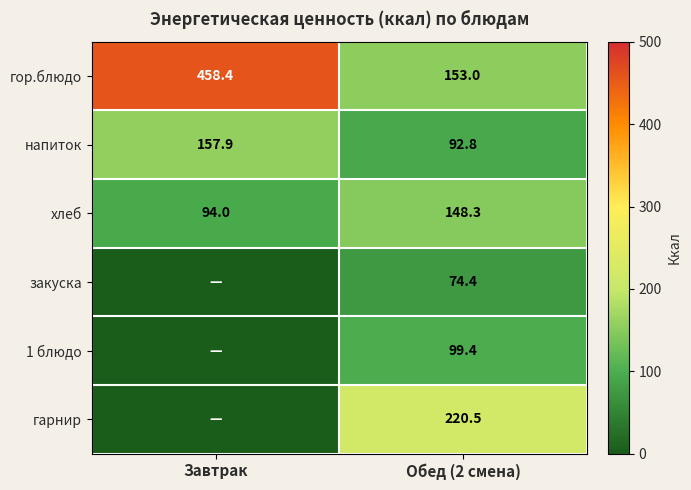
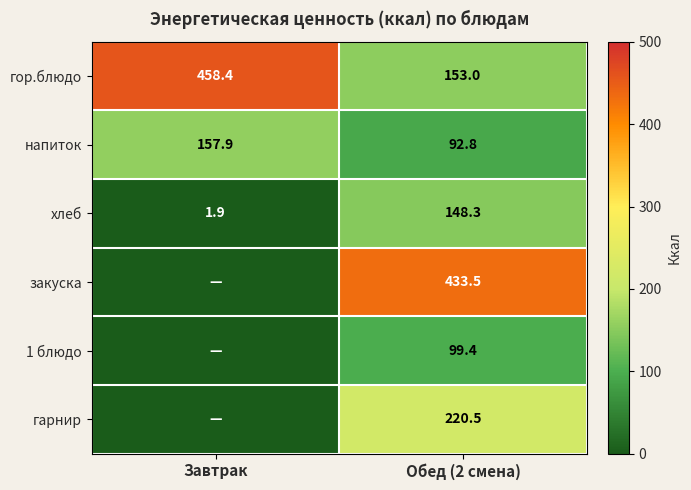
хлеб, Завтрак: 94.0 -> 1.9
закуска, Обед (2 смена): 74.4 -> 433.5
